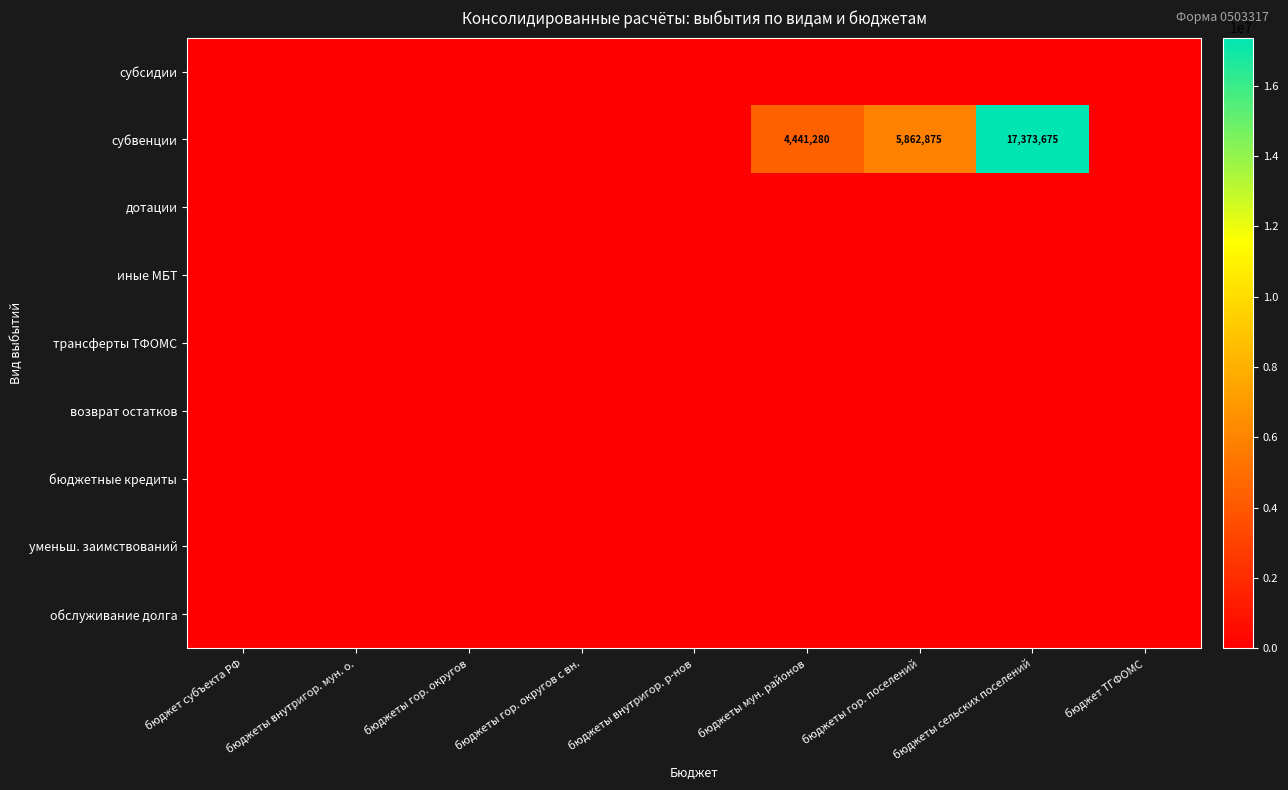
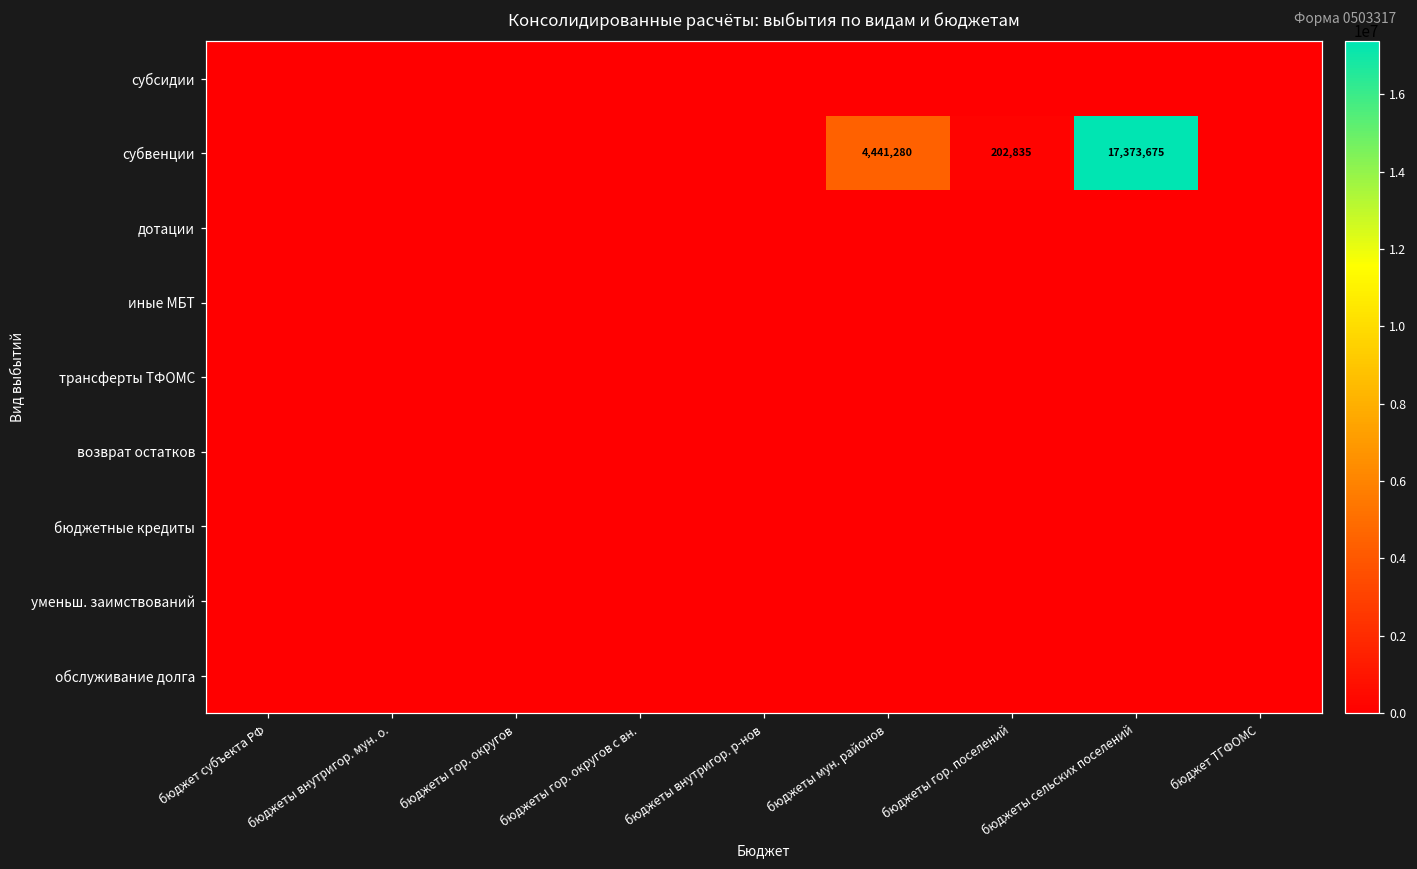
субвенции, бюджеты гор. поселений: 5,862,875 -> 202,835
